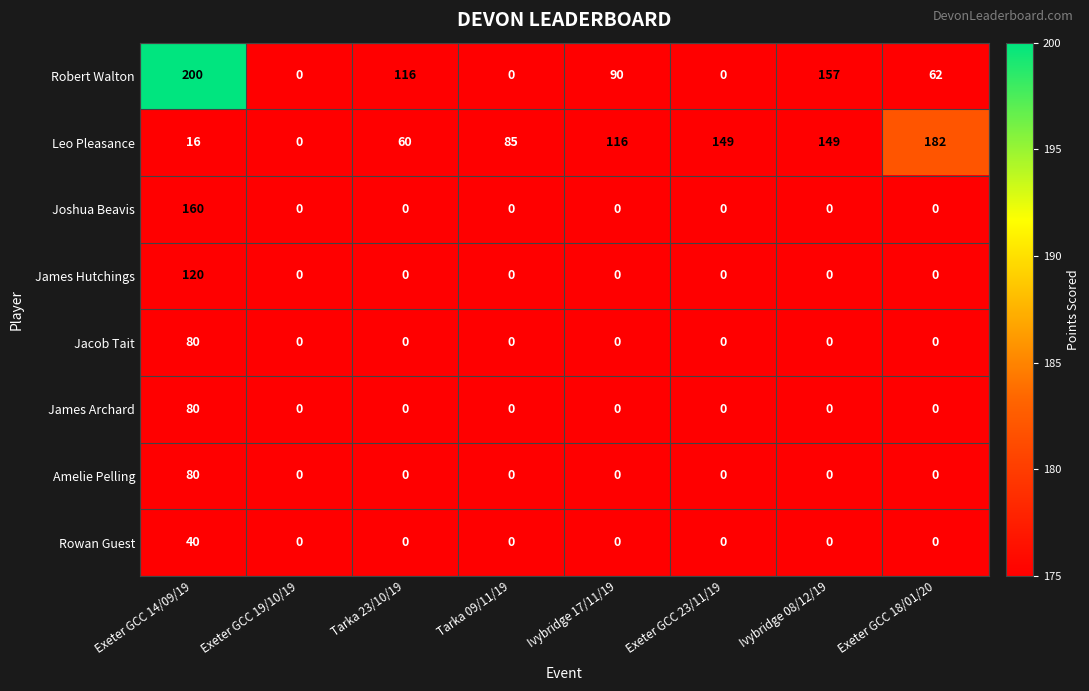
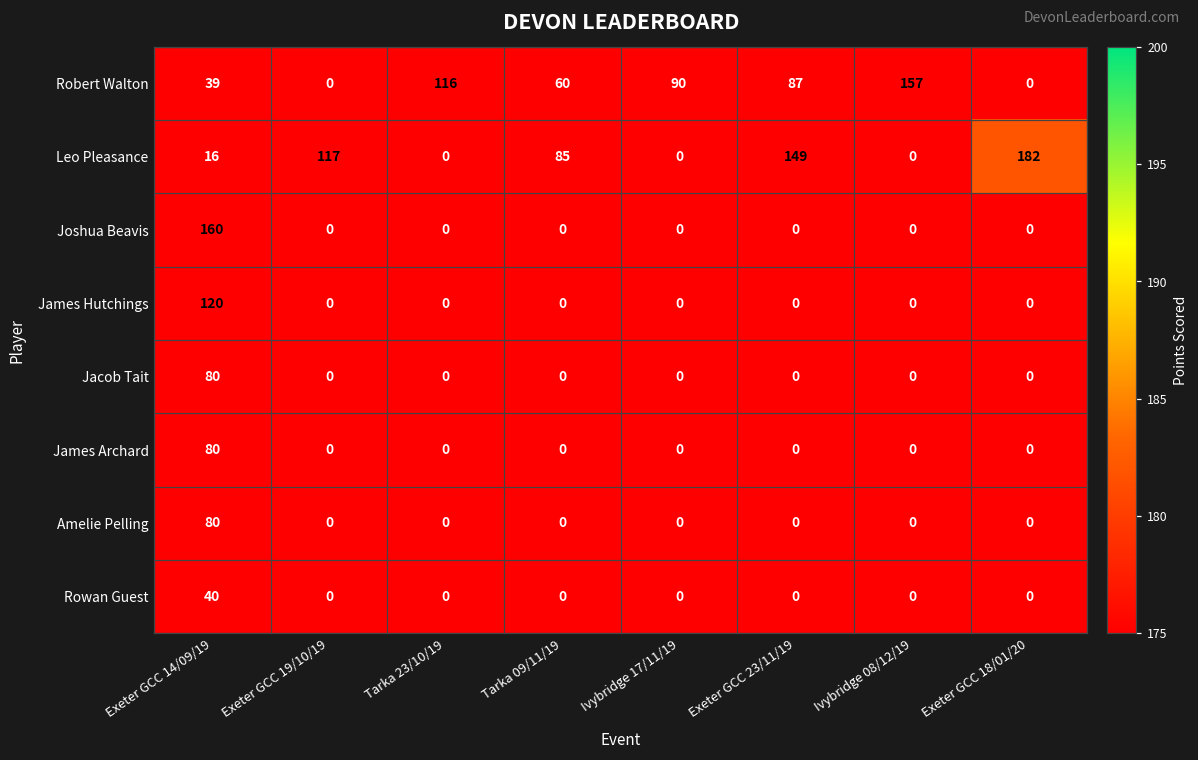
Robert Walton, Exeter GCC 14/09/19: 200 -> 39
Robert Walton, Tarka 09/11/19: 0 -> 60
Robert Walton, Exeter GCC 23/11/19: 0 -> 87
Robert Walton, Exeter GCC 18/01/20: 62 -> 0
Leo Pleasance, Exeter GCC 19/10/19: 0 -> 117
Leo Pleasance, Tarka 23/10/19: 60 -> 0
Leo Pleasance, Ivybridge 17/11/19: 116 -> 0
Leo Pleasance, Ivybridge 08/12/19: 149 -> 0
